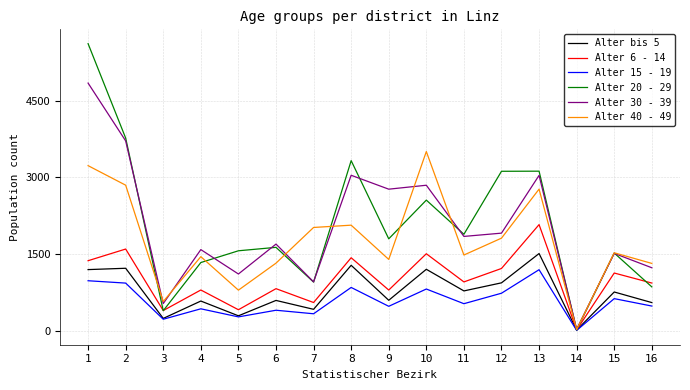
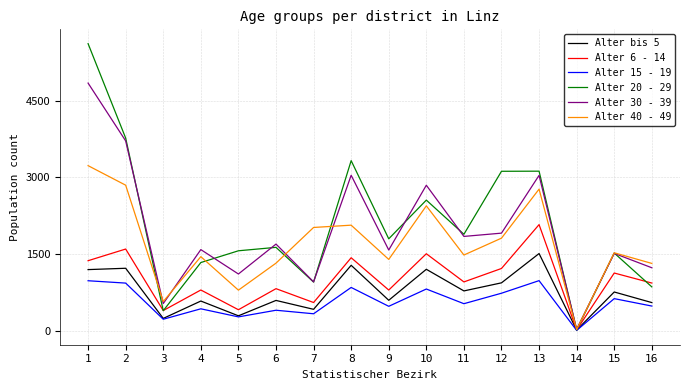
Alter 30 - 39, 9: 2800 -> 1600
Alter 40 - 49, 10: 3500 -> 2400
Alter 15 - 19, 13: 1200 -> 1000
